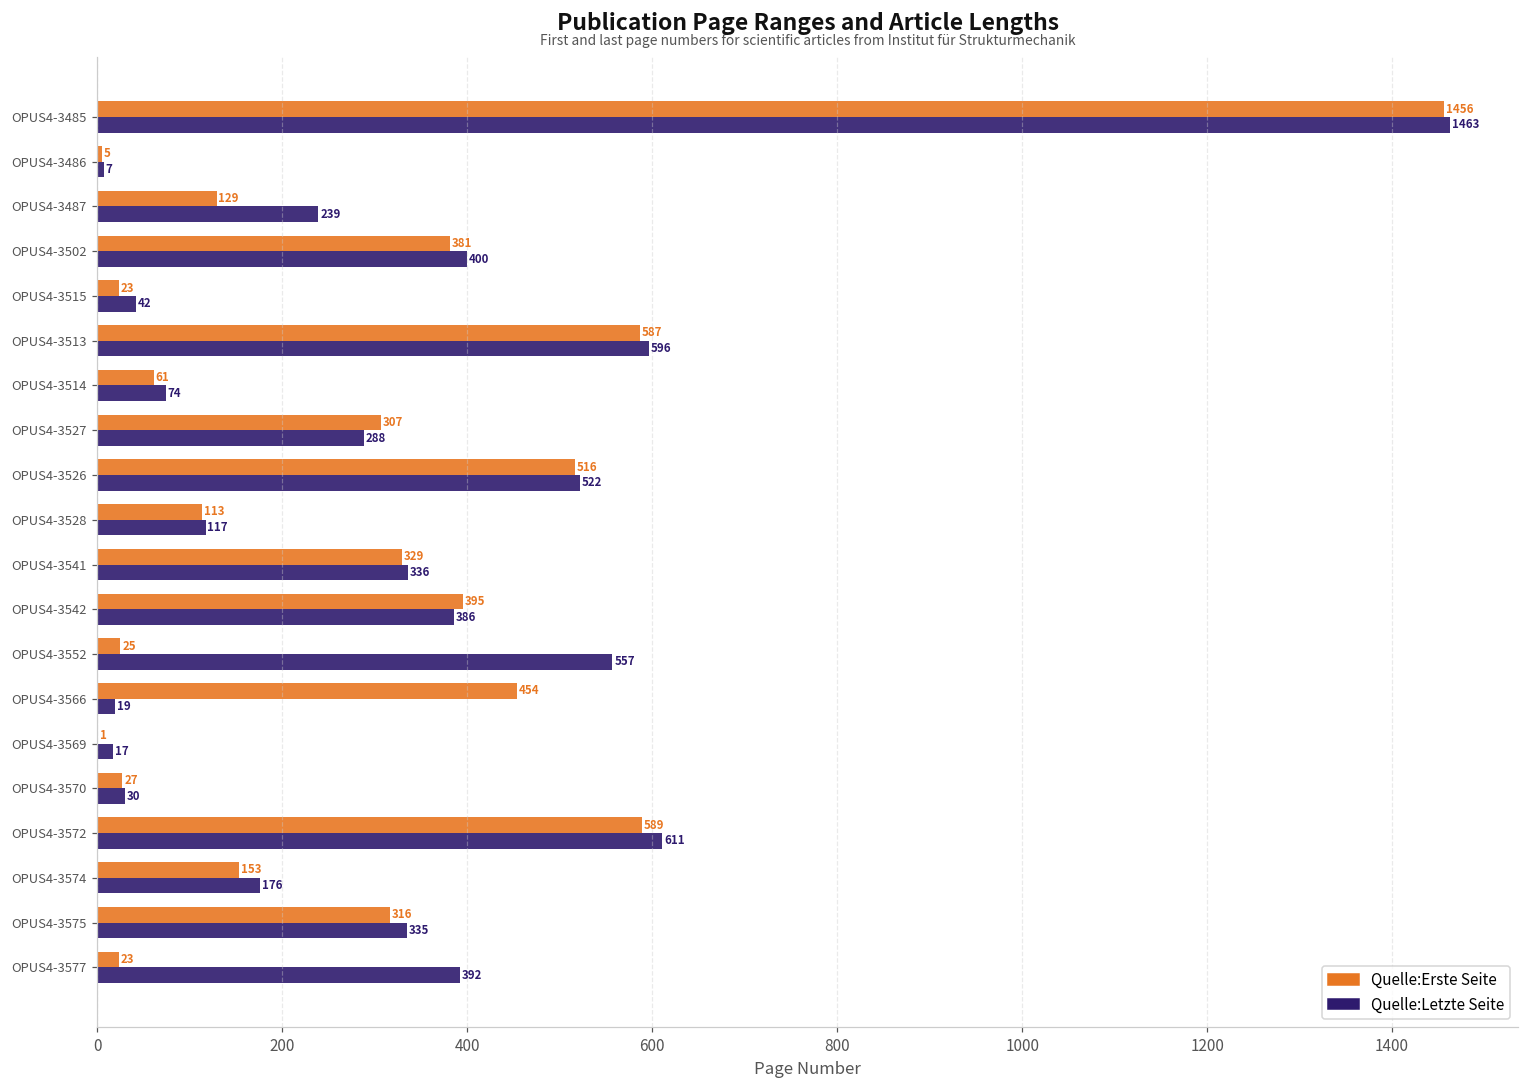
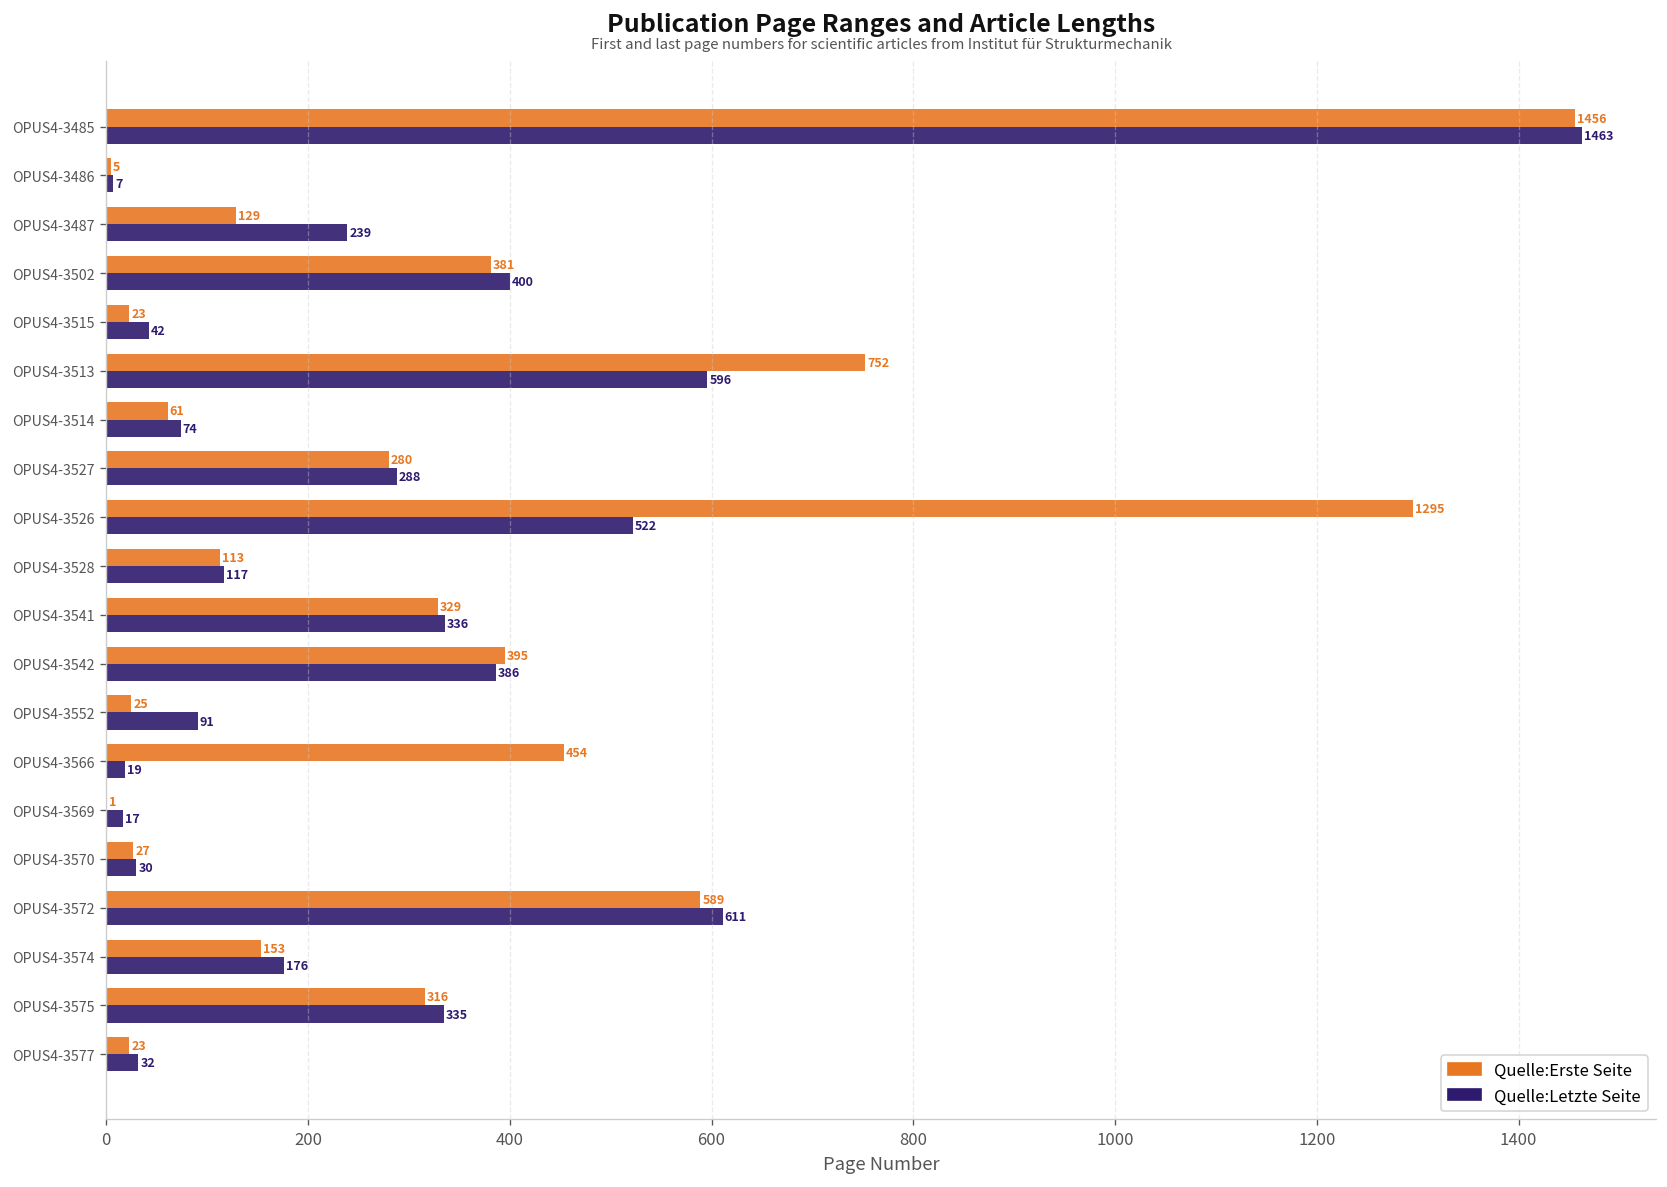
Quelle:Erste Seite, OPUS4-3513: 587 -> 752
Quelle:Erste Seite, OPUS4-3527: 307 -> 280
Quelle:Erste Seite, OPUS4-3526: 516 -> 1295
Quelle:Letzte Seite, OPUS4-3552: 557 -> 91
Quelle:Letzte Seite, OPUS4-3577: 392 -> 32
